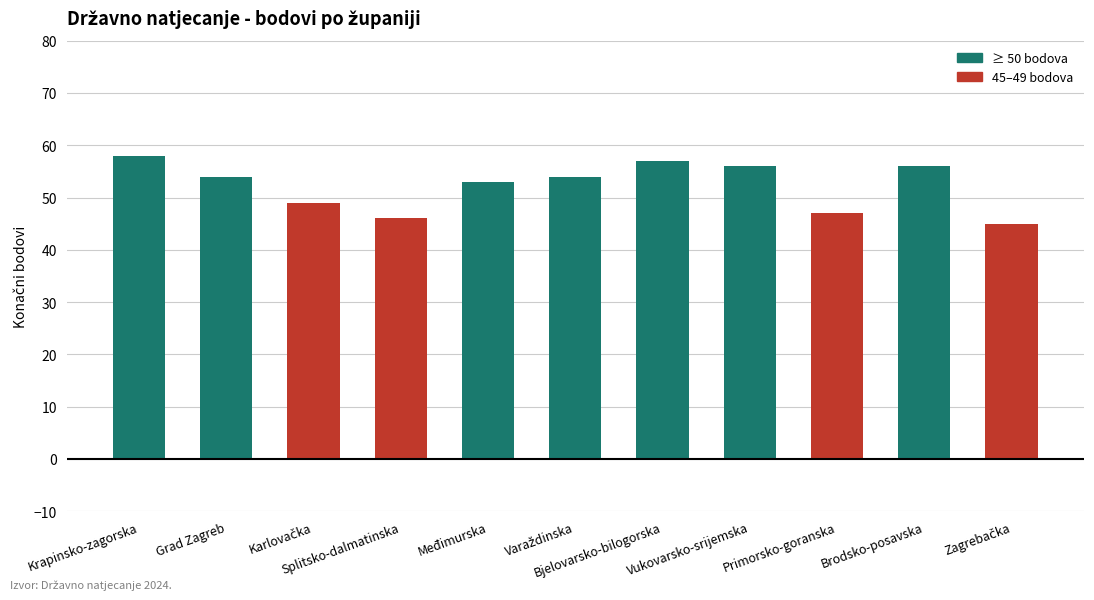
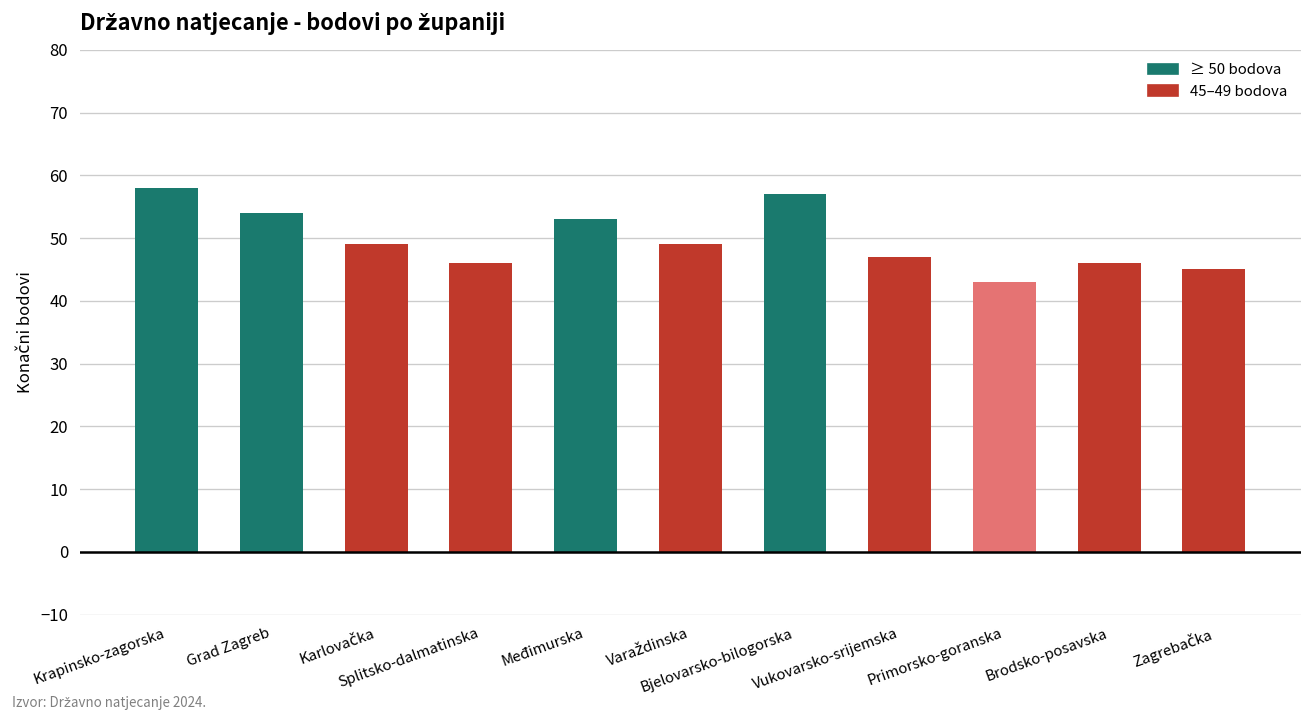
Varaždinska: 54 -> 49
Vukovarsko-srijemska: 56 -> 47
Primorsko-goranska: 47 -> 43
Brodsko-posavska: 56 -> 46
